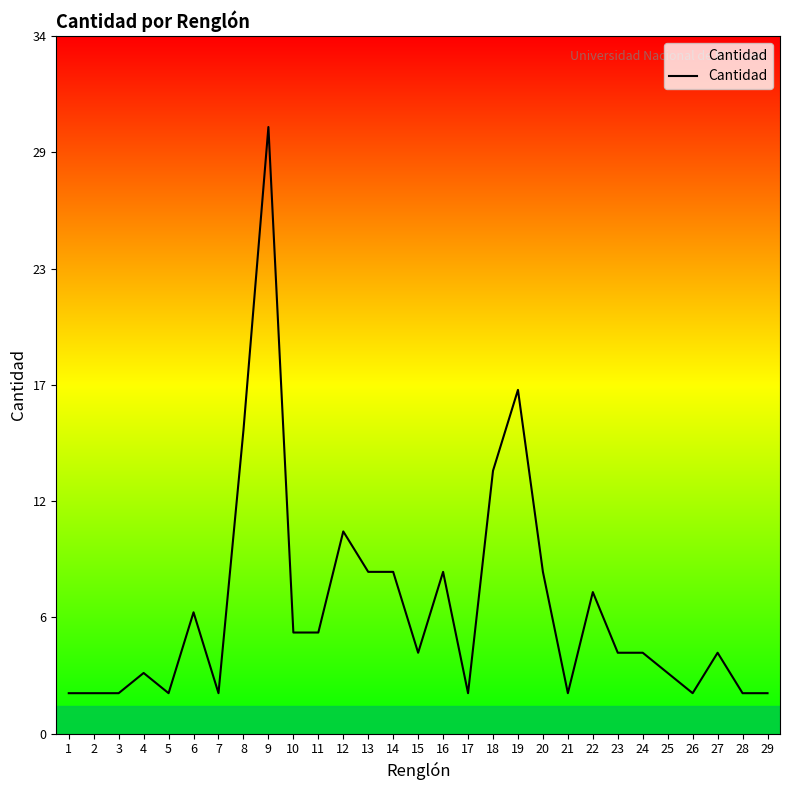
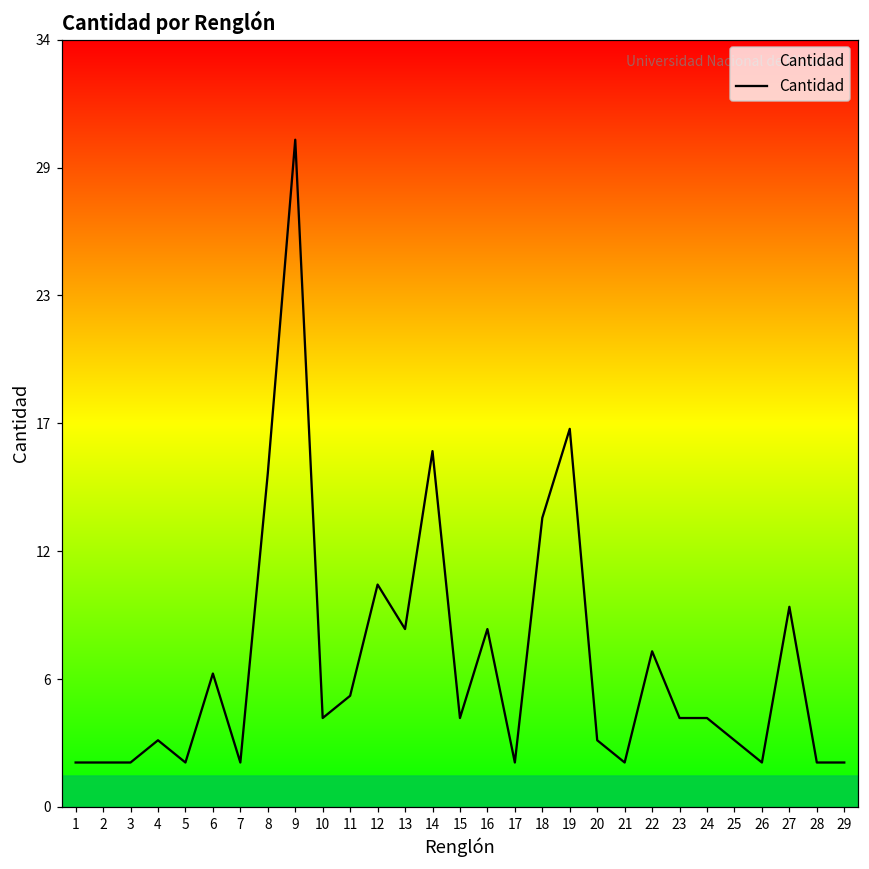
10: 5 -> 4
14: 8 -> 16
20: 8 -> 3
27: 4 -> 9
